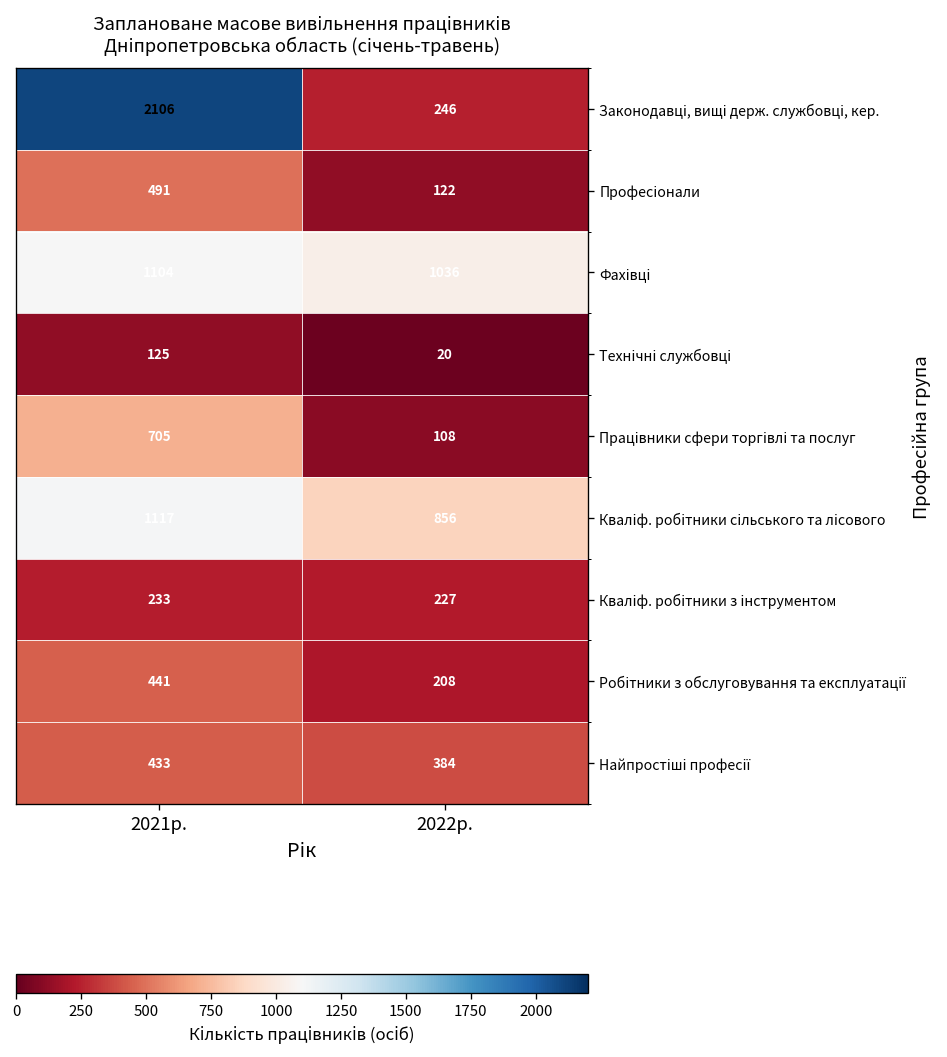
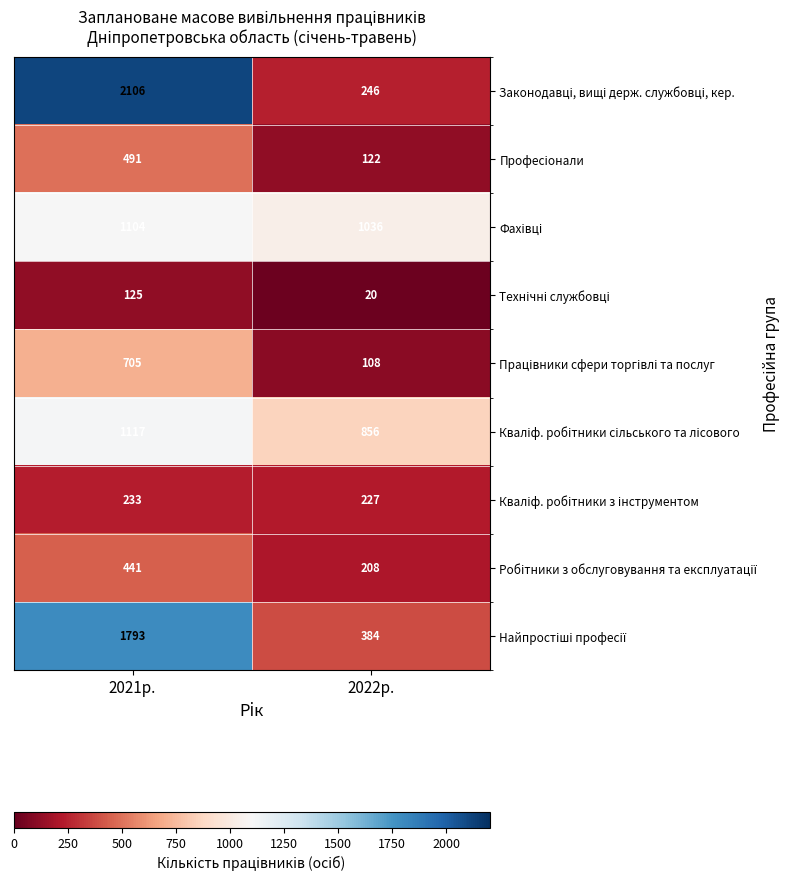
Найпростіші професії, 2021р.: 433 -> 1793
